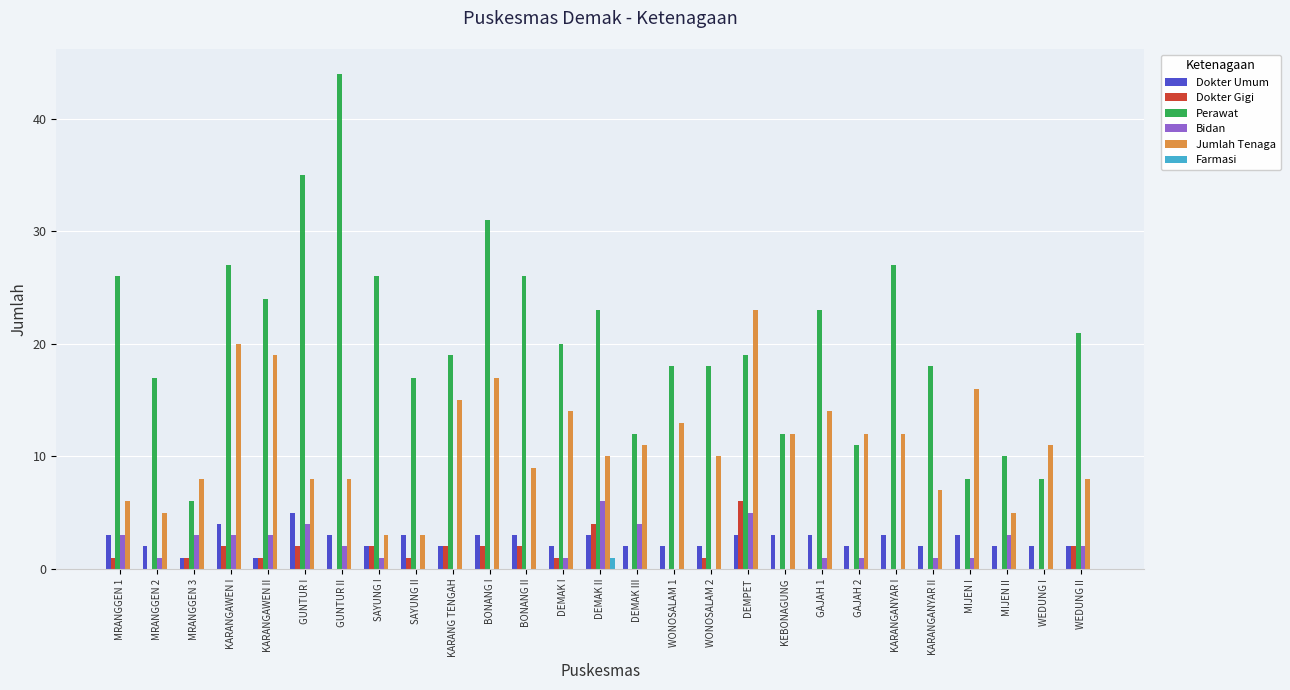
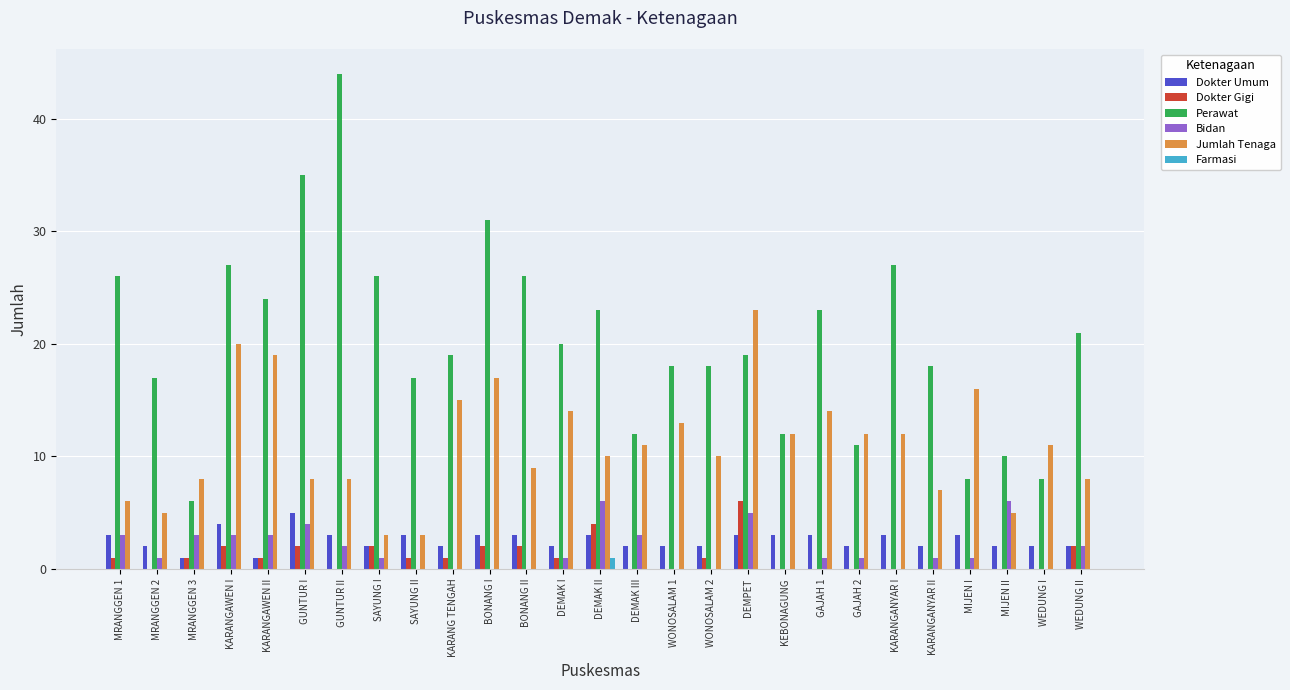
Dokter Gigi, KARANG TENGAH: 2 -> 1
Bidan, DEMAK III: 4 -> 3
Bidan, MIJEN II: 3 -> 6
